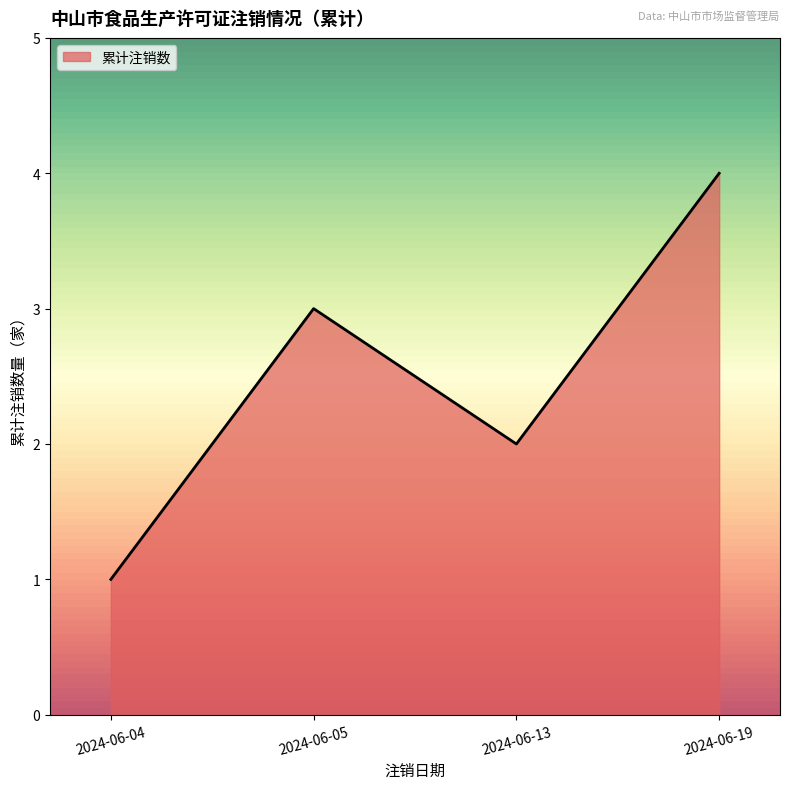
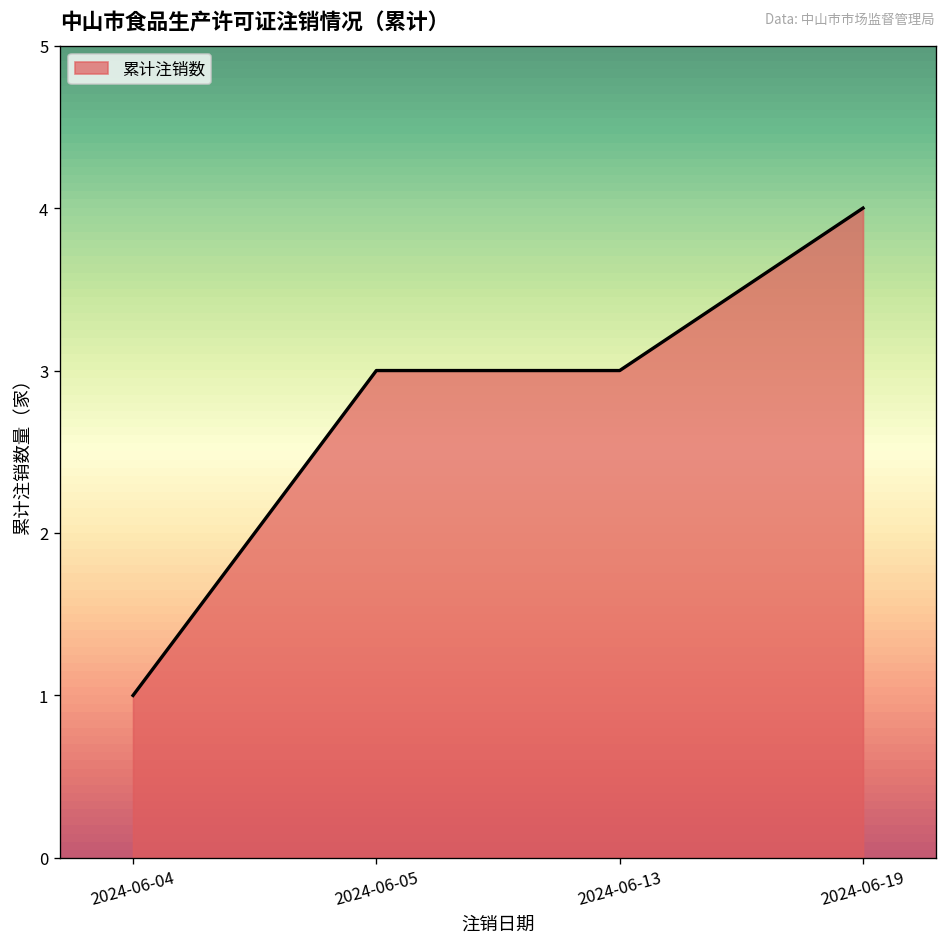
2024-06-13: 2 -> 3
